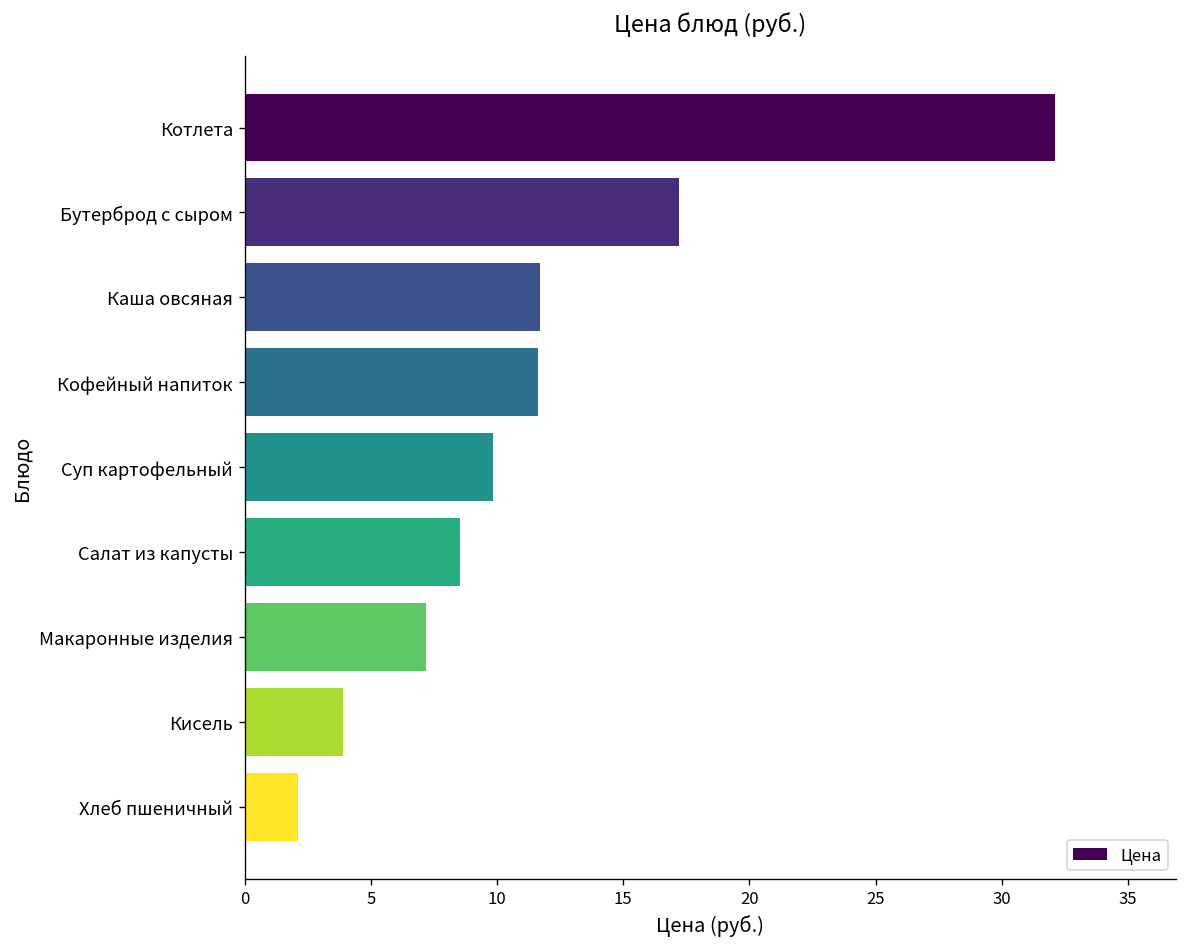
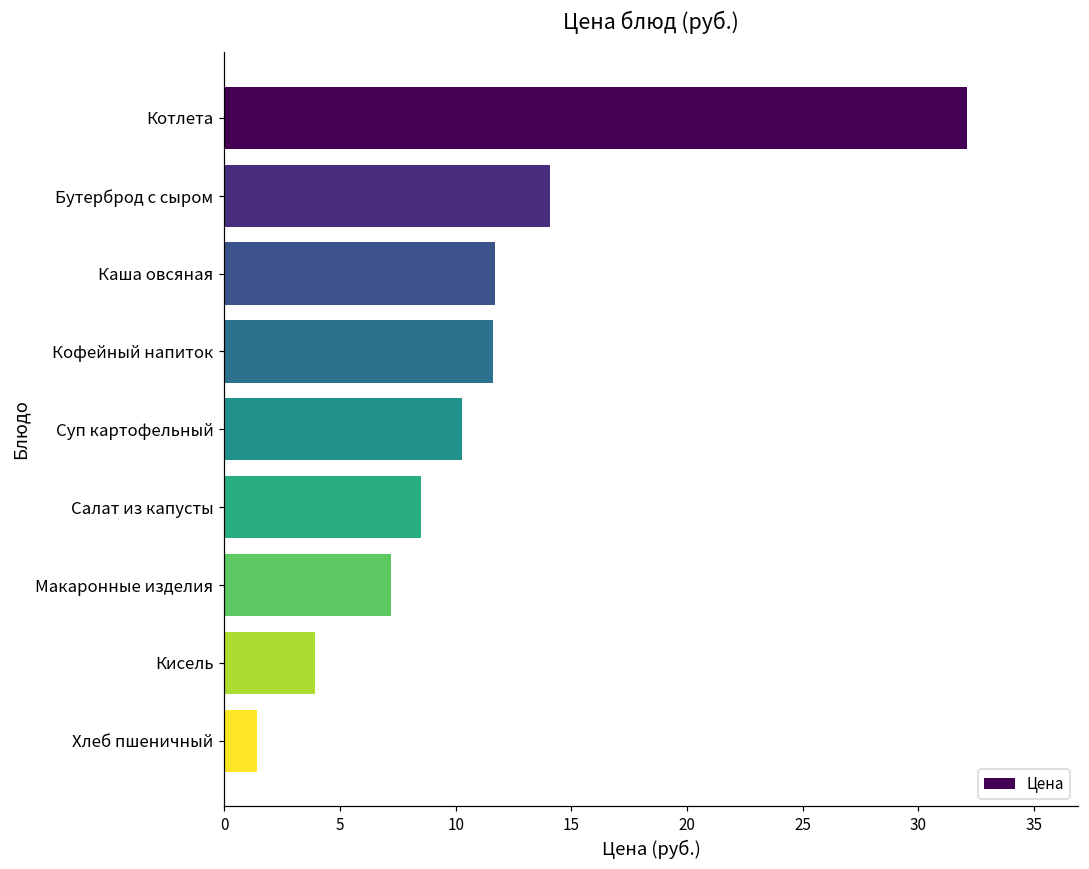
Бутерброд с сыром: 17.2 -> 14.1
Суп картофельный: 9.8 -> 10.3
Хлеб пшеничный: 2.1 -> 1.4
